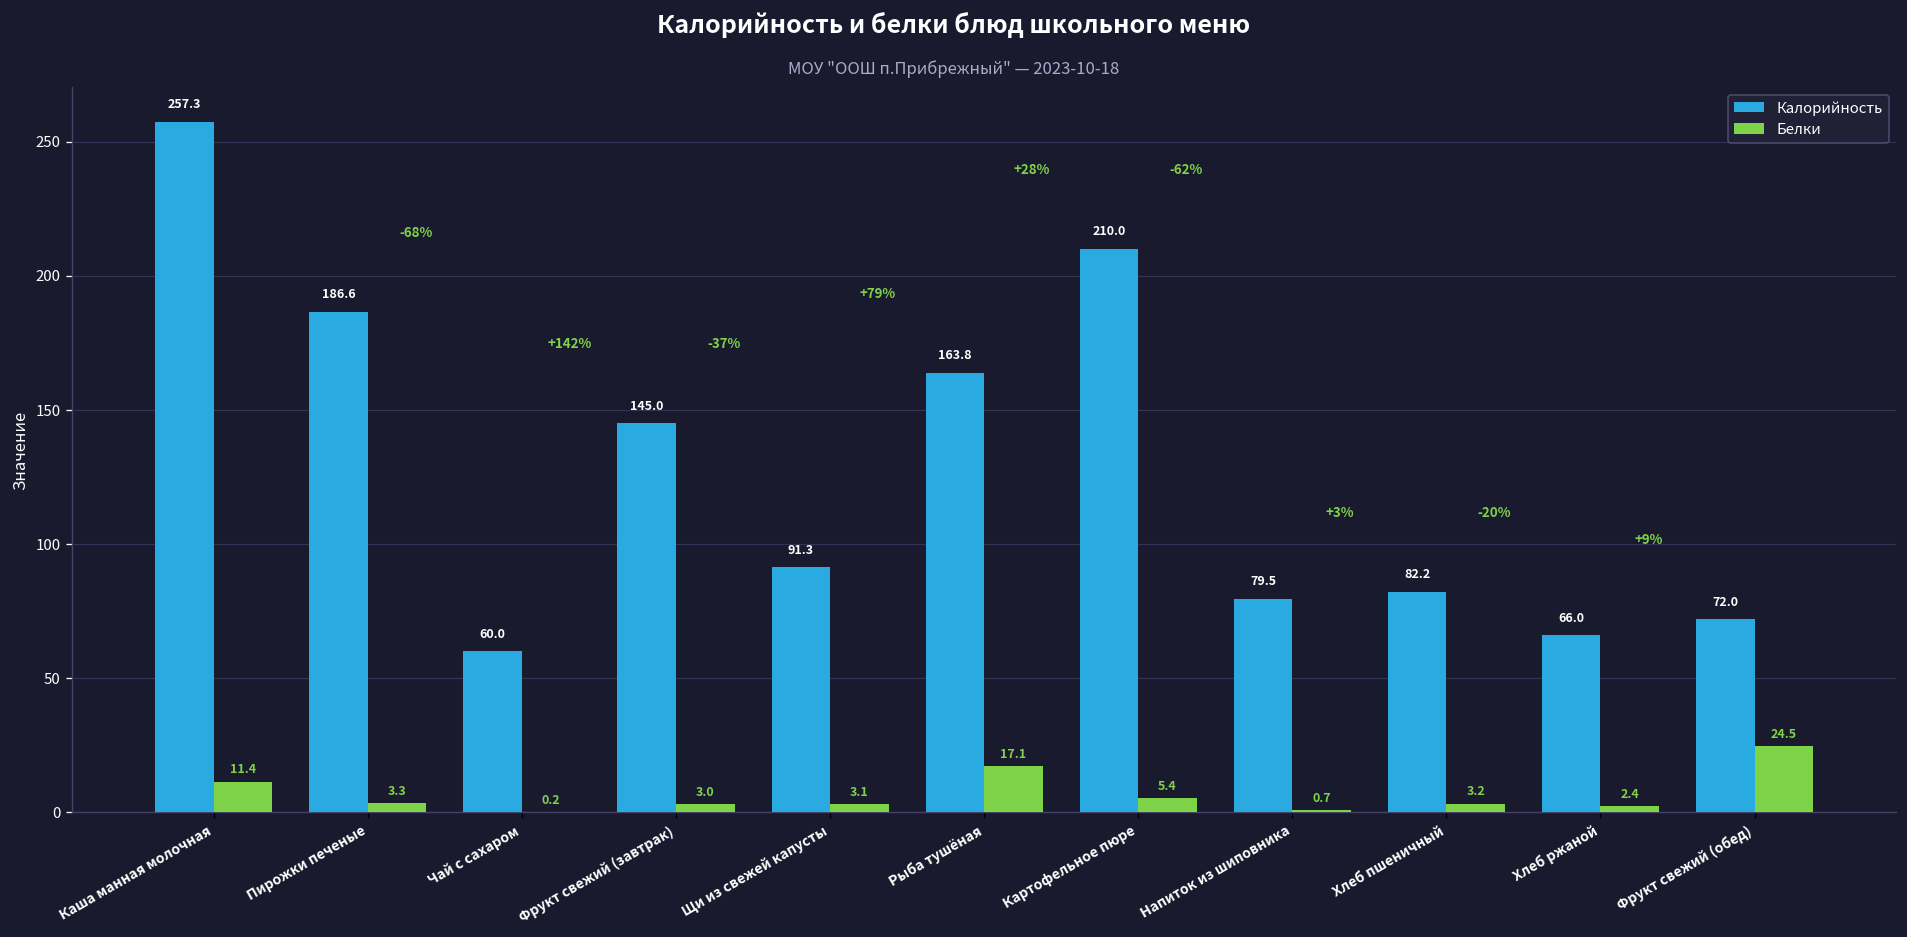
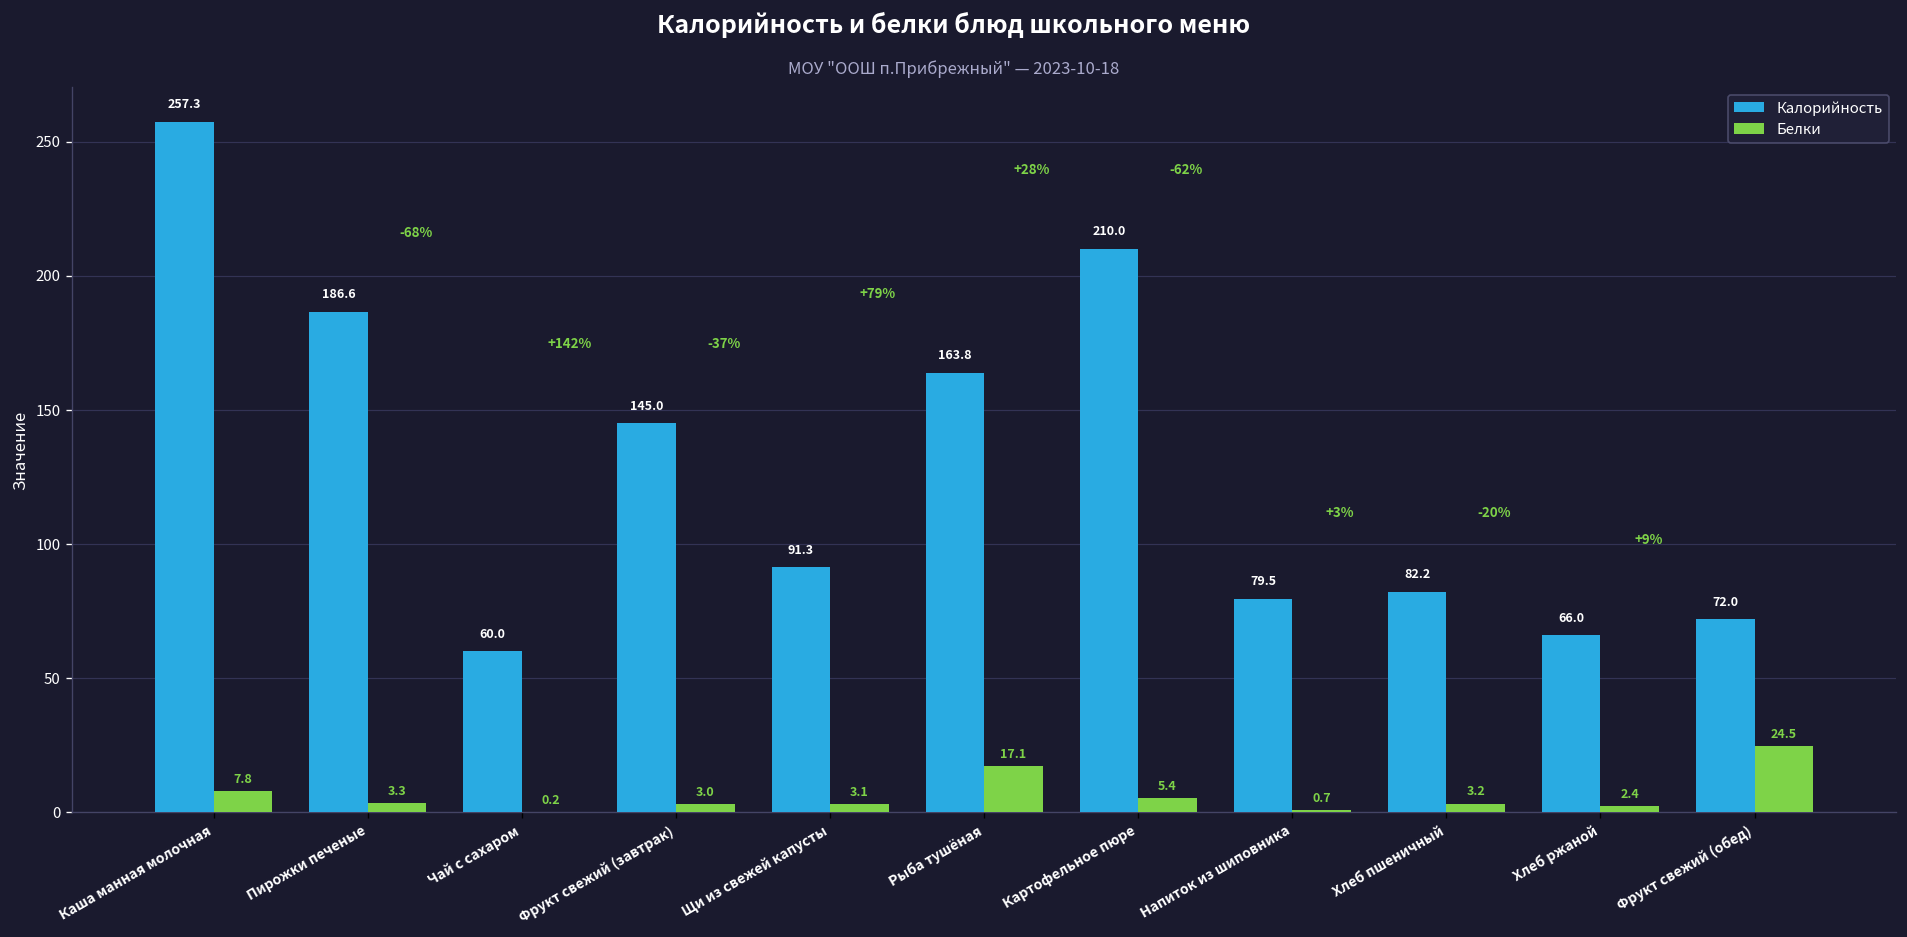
Белки, Каша манная молочная: 11.4 -> 7.8
